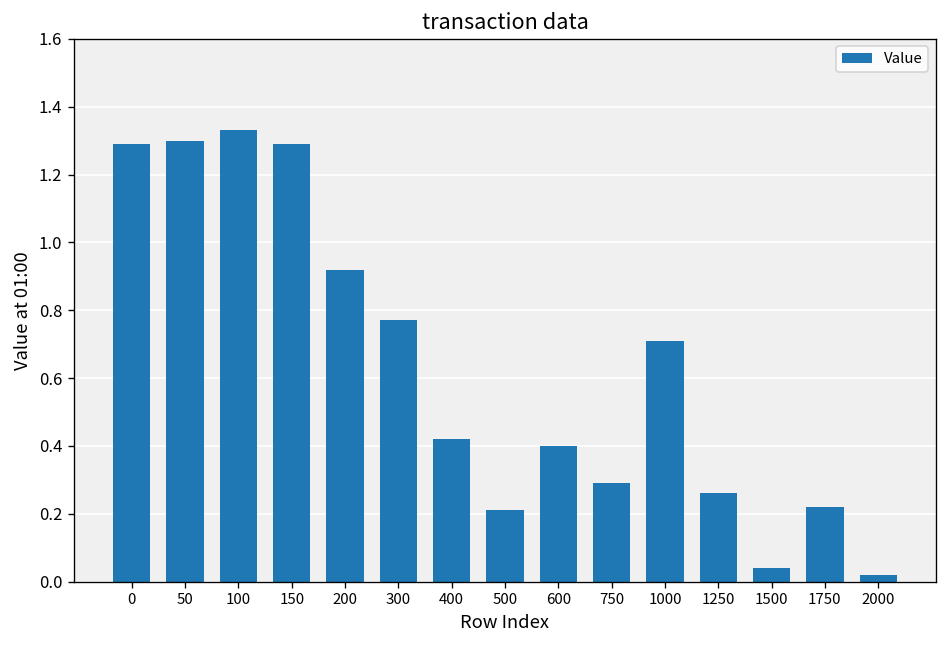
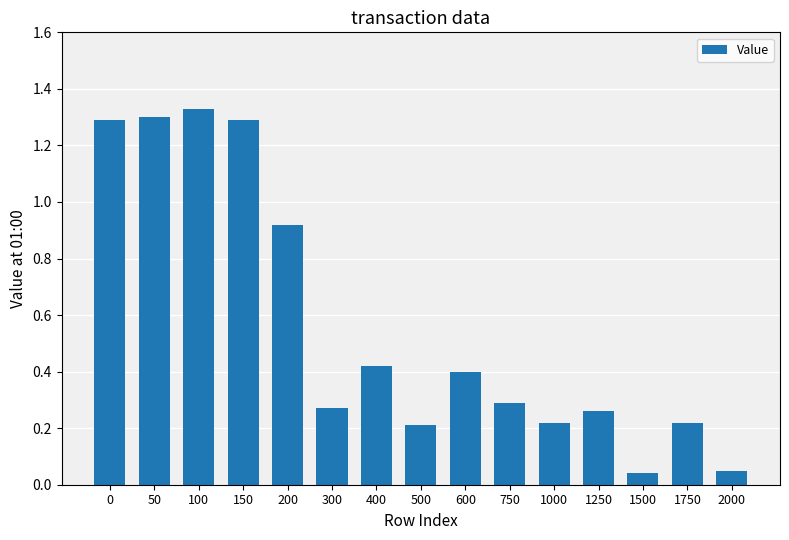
300: 0.77 -> 0.27
1000: 0.71 -> 0.22
2000: 0.02 -> 0.05
